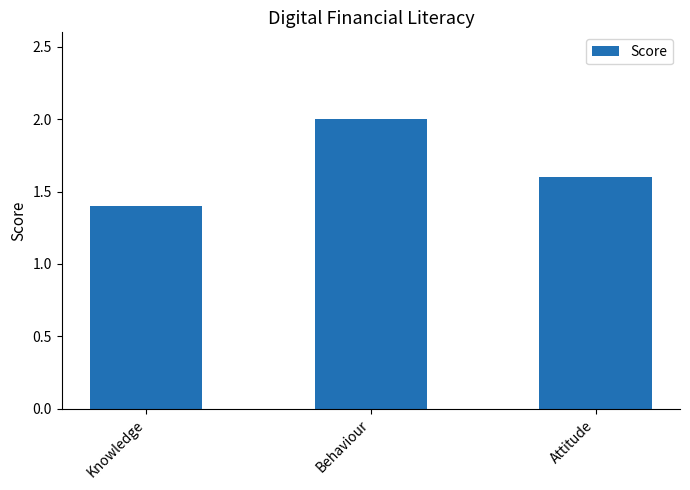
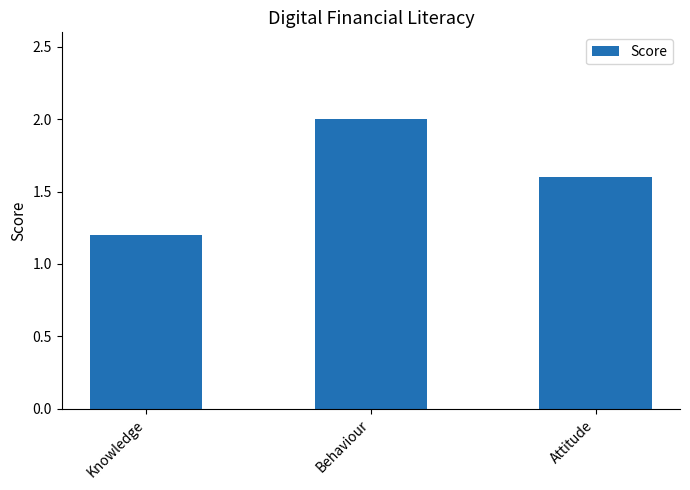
Knowledge: 1.4 -> 1.2
